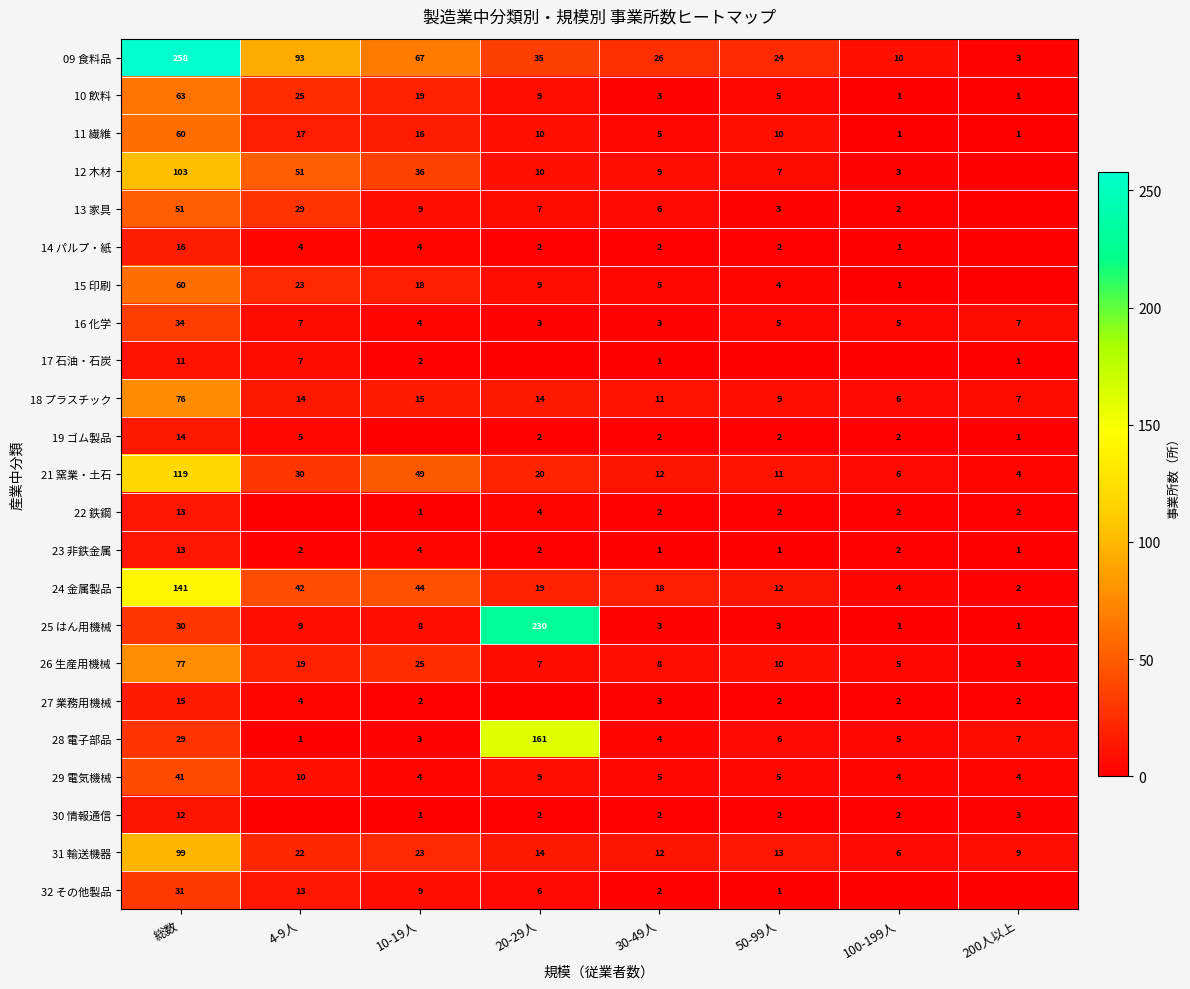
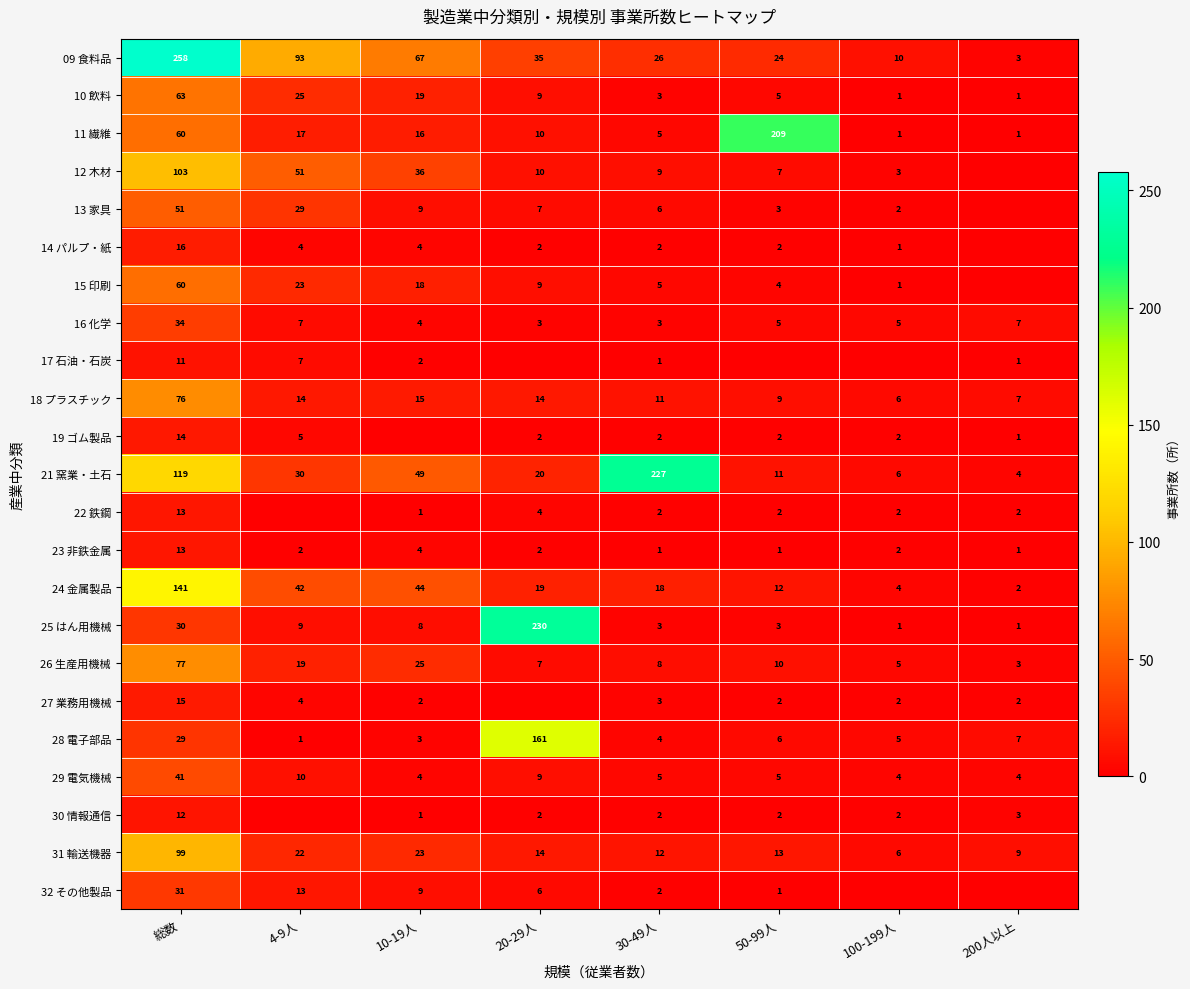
11 繊維, 50-99人: 10 -> 209
21 窯業・土石, 30-49人: 12 -> 227
